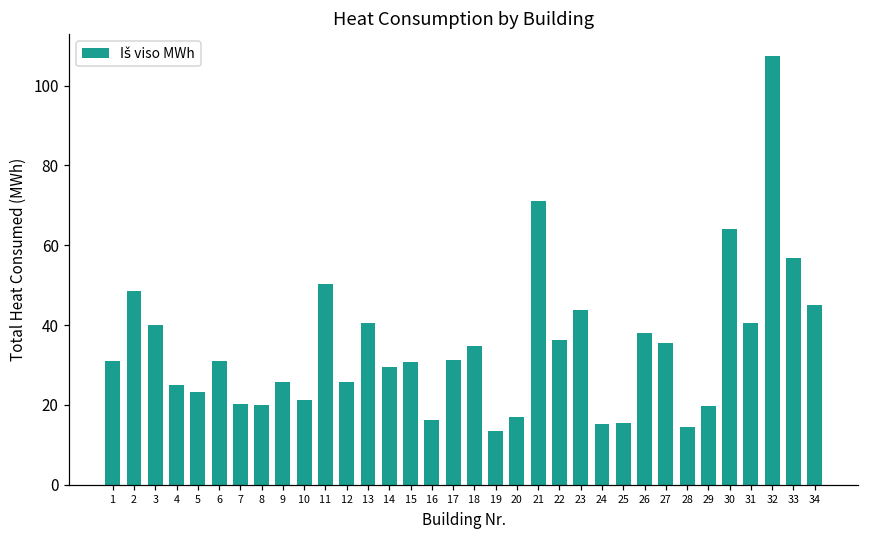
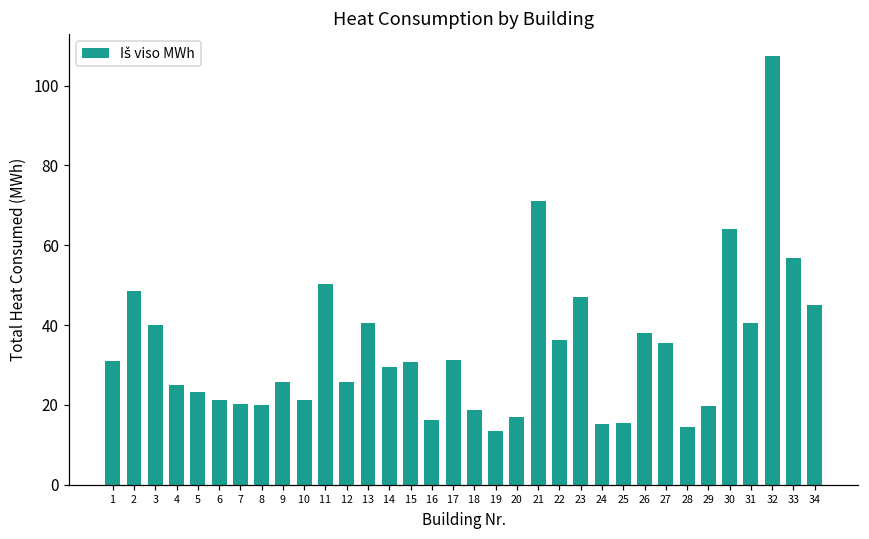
6: 31 -> 21
18: 35 -> 19
23: 44 -> 47
